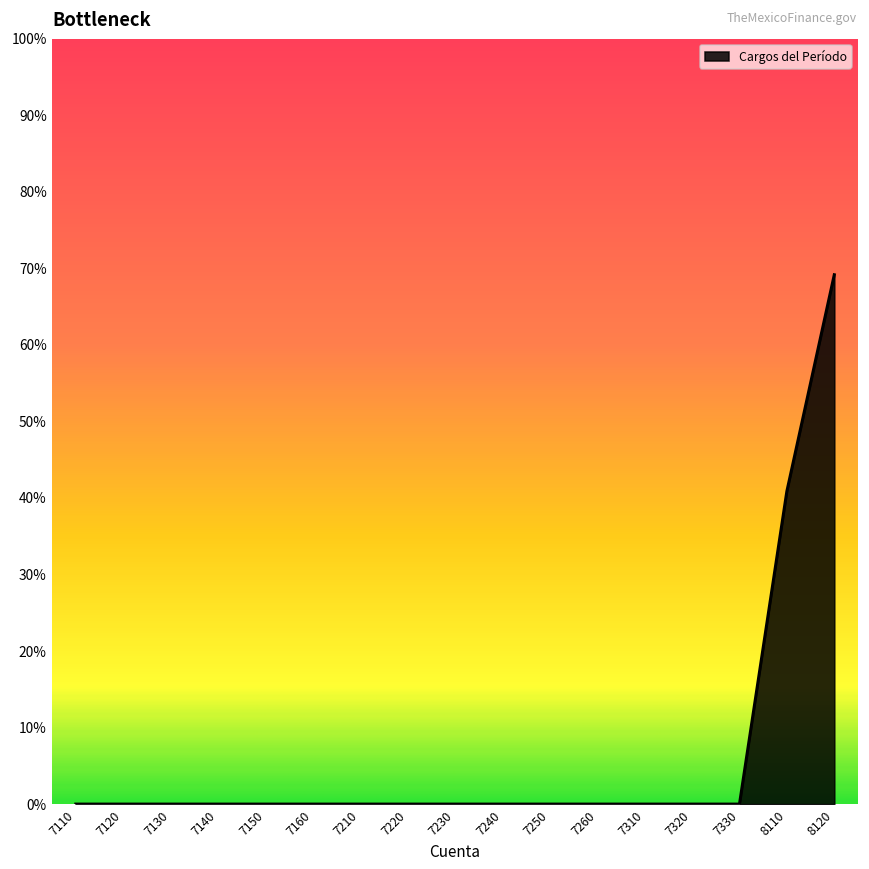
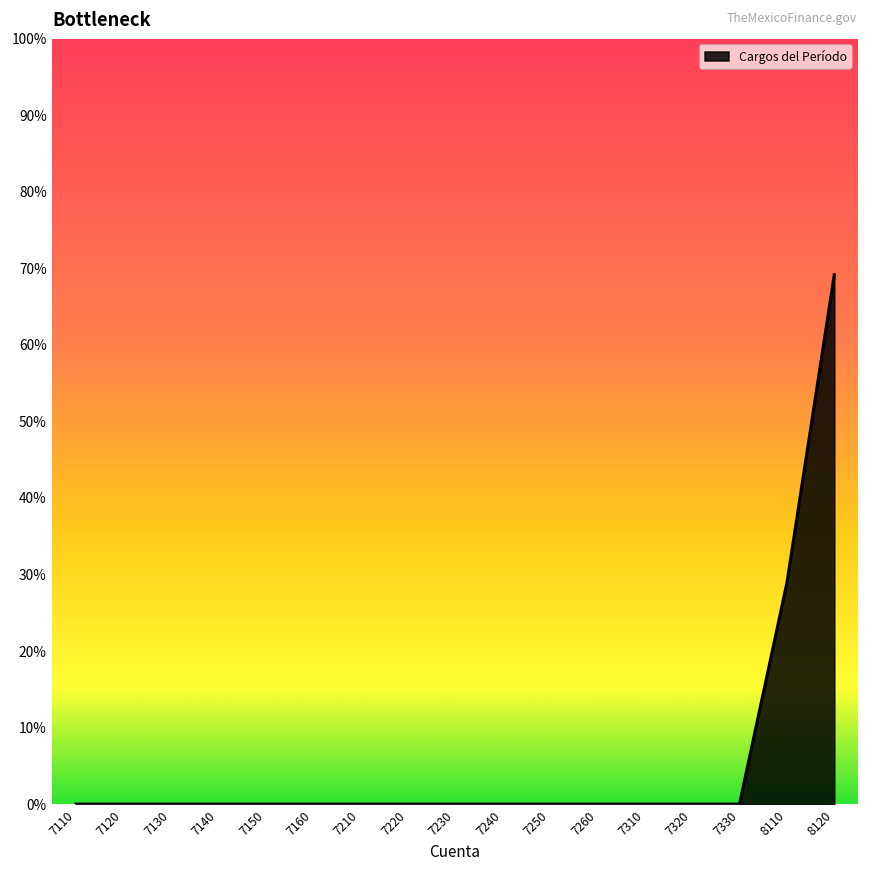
8110: 41% -> 29%
